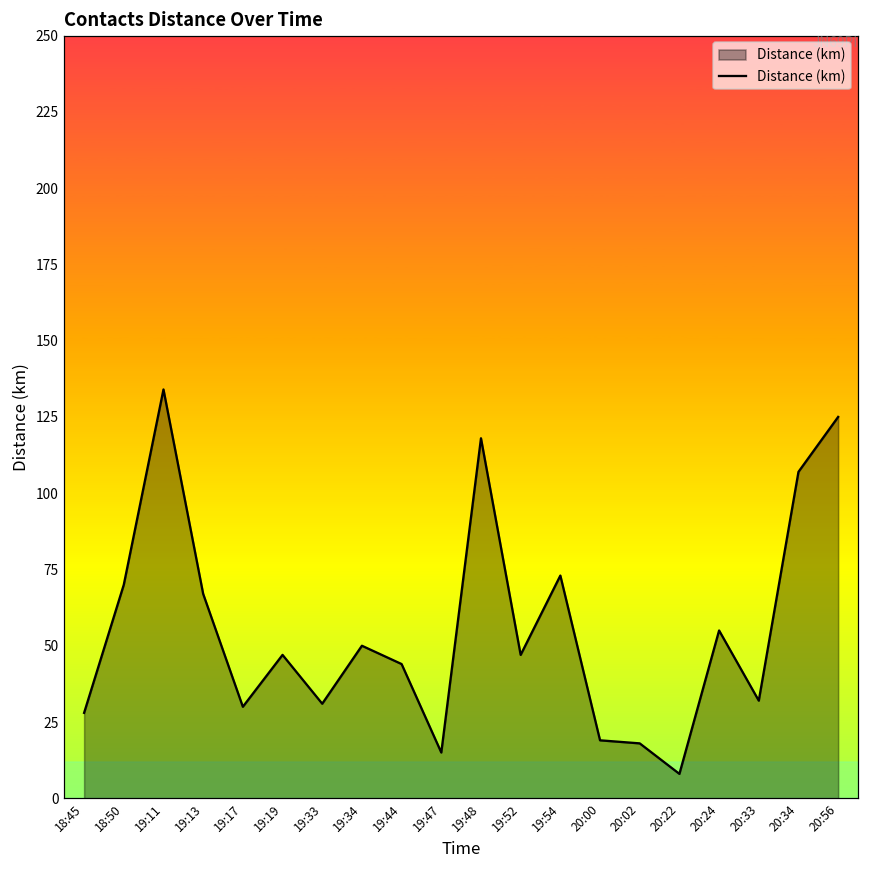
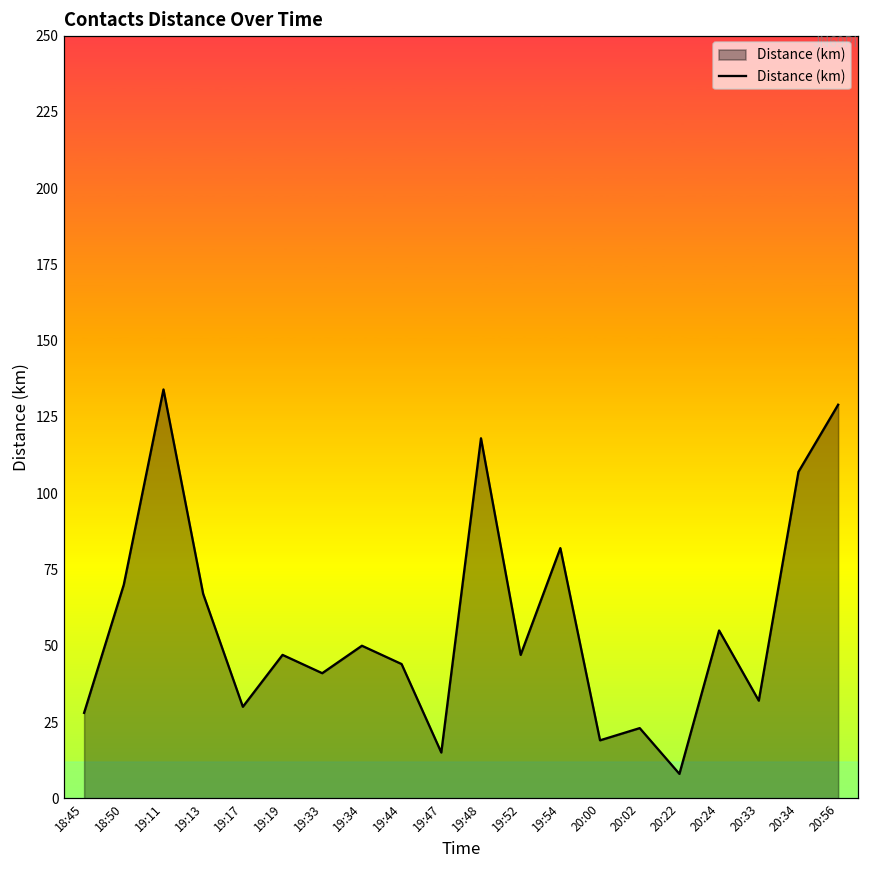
19:33: 31 -> 41
19:54: 73 -> 82
20:02: 18 -> 23
20:56: 125 -> 129
